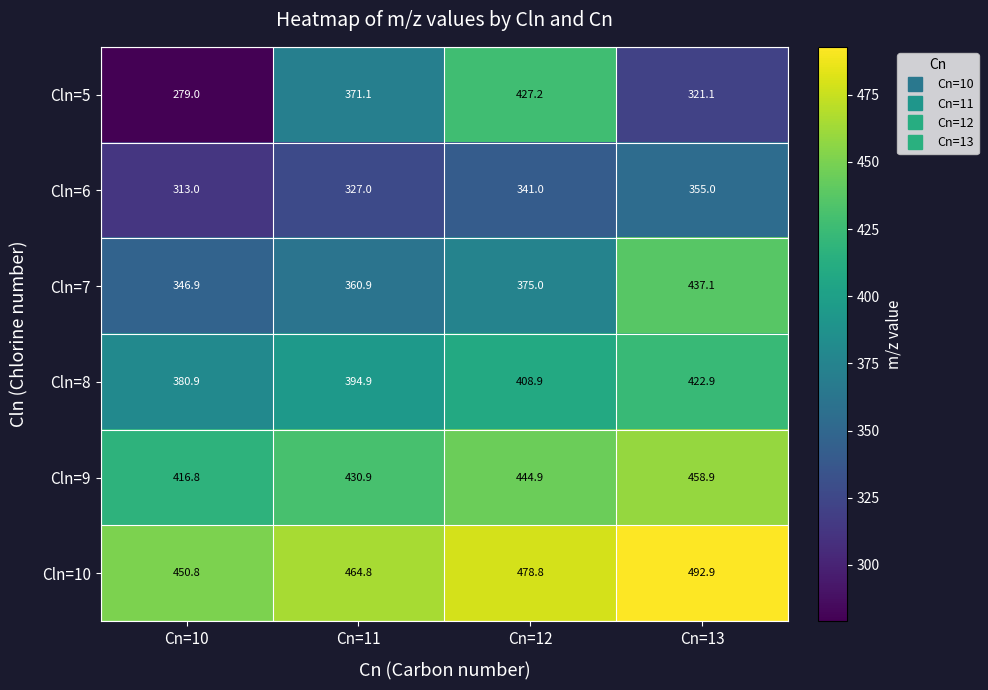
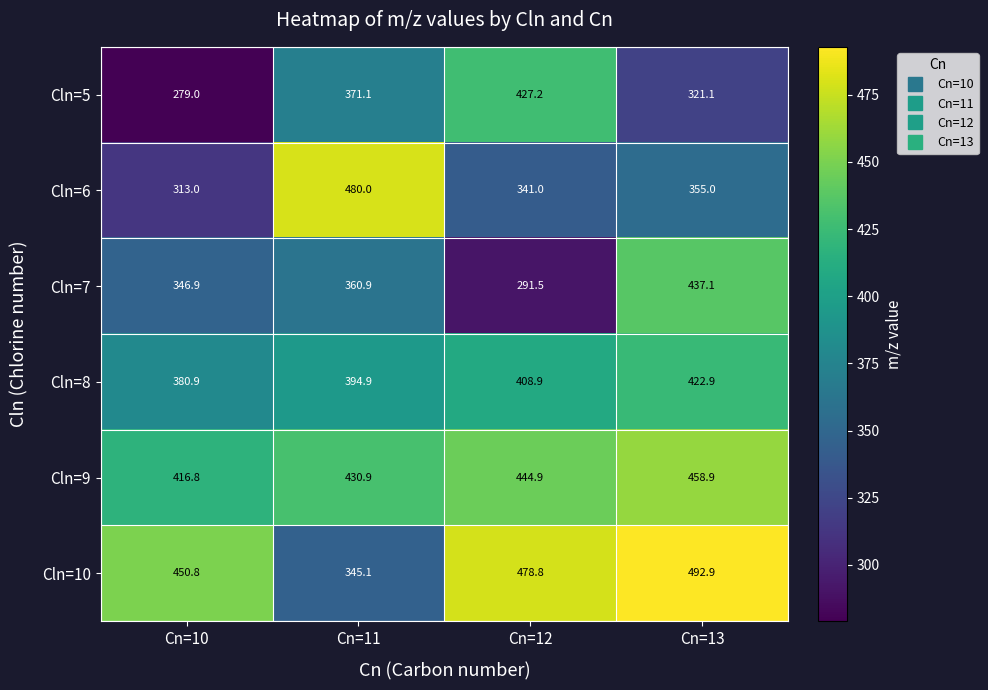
Cln=6, Cn=11: 327.0 -> 480.0
Cln=7, Cn=12: 375.0 -> 291.5
Cln=10, Cn=11: 464.8 -> 345.1
